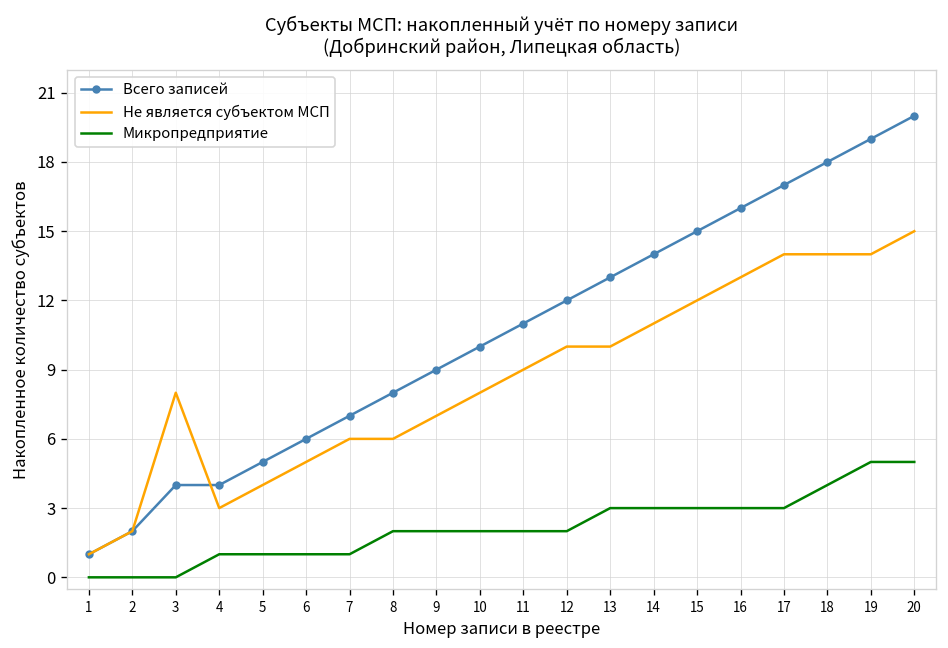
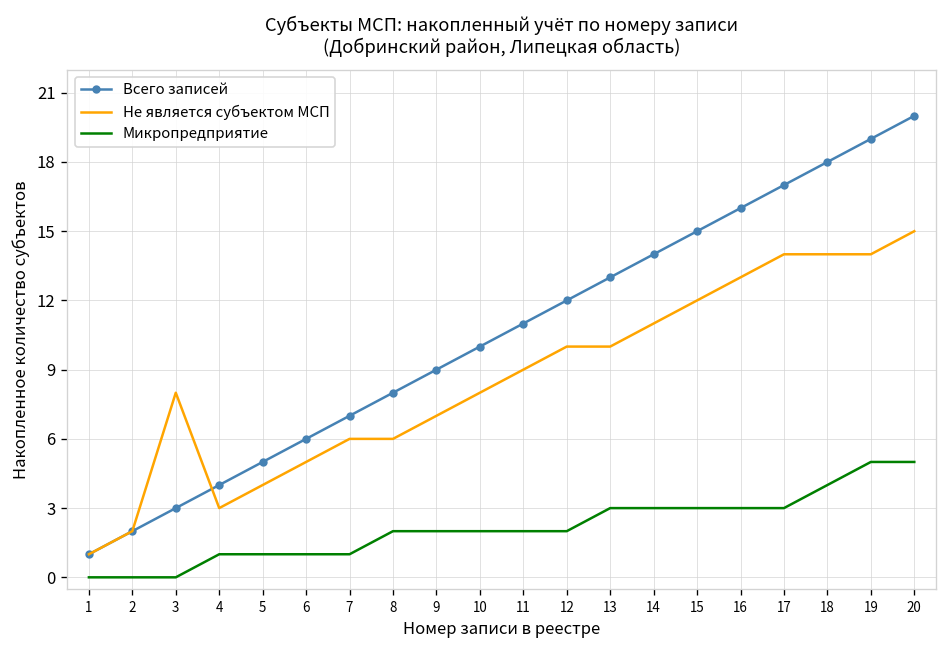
Всего записей, 3: 4 -> 3
